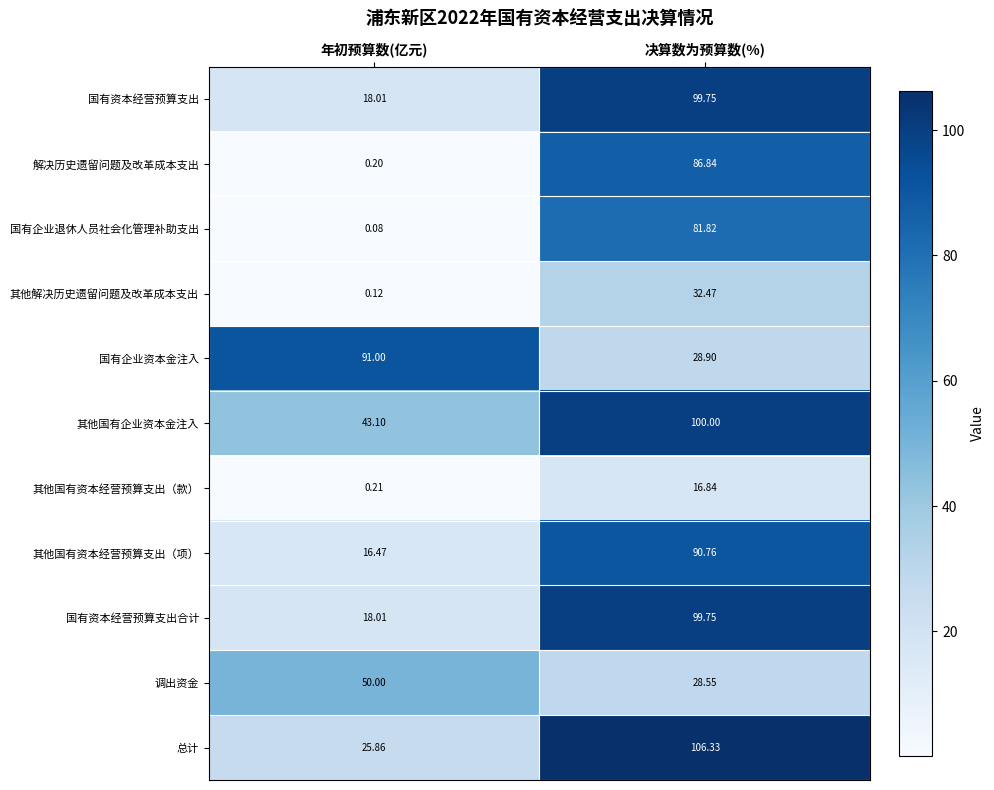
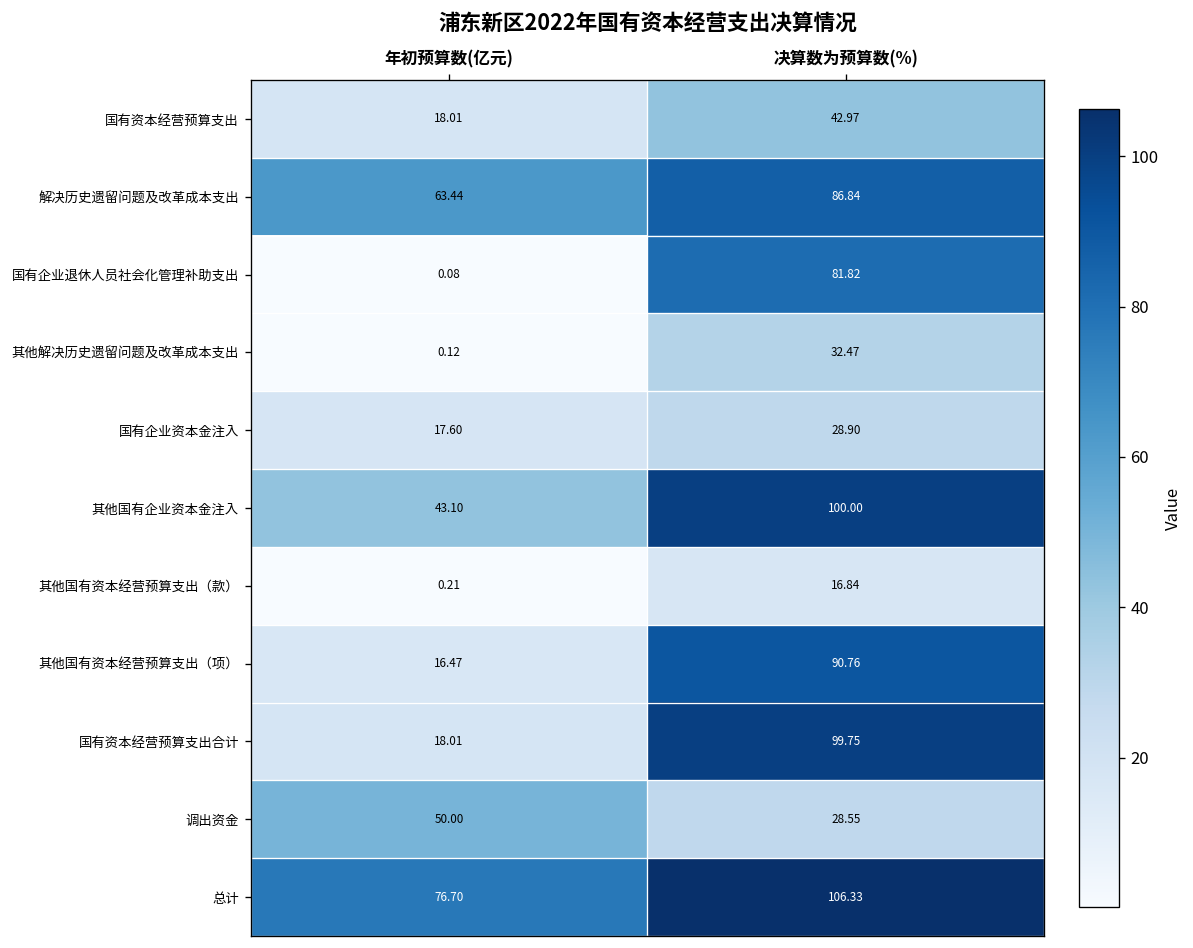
国有资本经营预算支出, 决算数为预算数(%): 99.75 -> 42.97
解决历史遗留问题及改革成本支出, 年初预算数(亿元): 0.20 -> 63.44
国有企业资本金注入, 年初预算数(亿元): 91.00 -> 17.60
总计, 年初预算数(亿元): 25.86 -> 76.70
